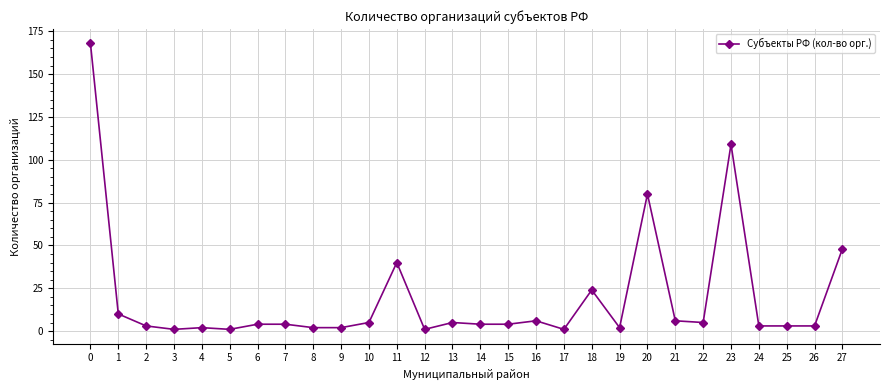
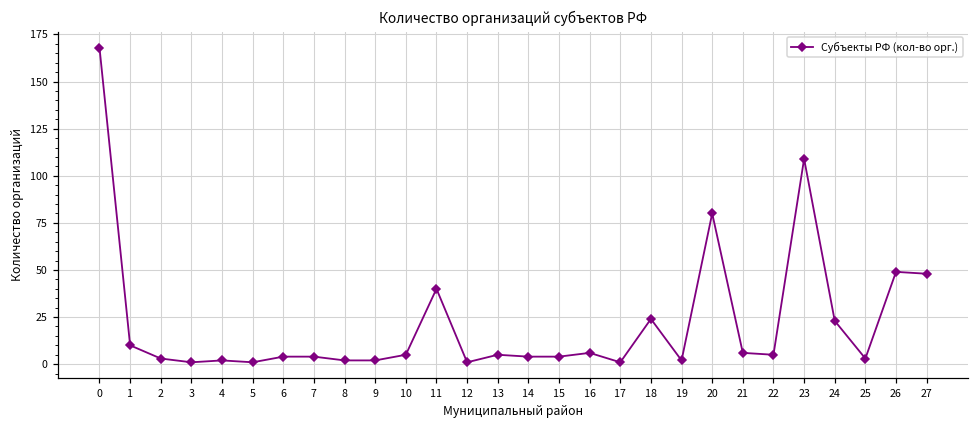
24: 3 -> 23
26: 3 -> 49
